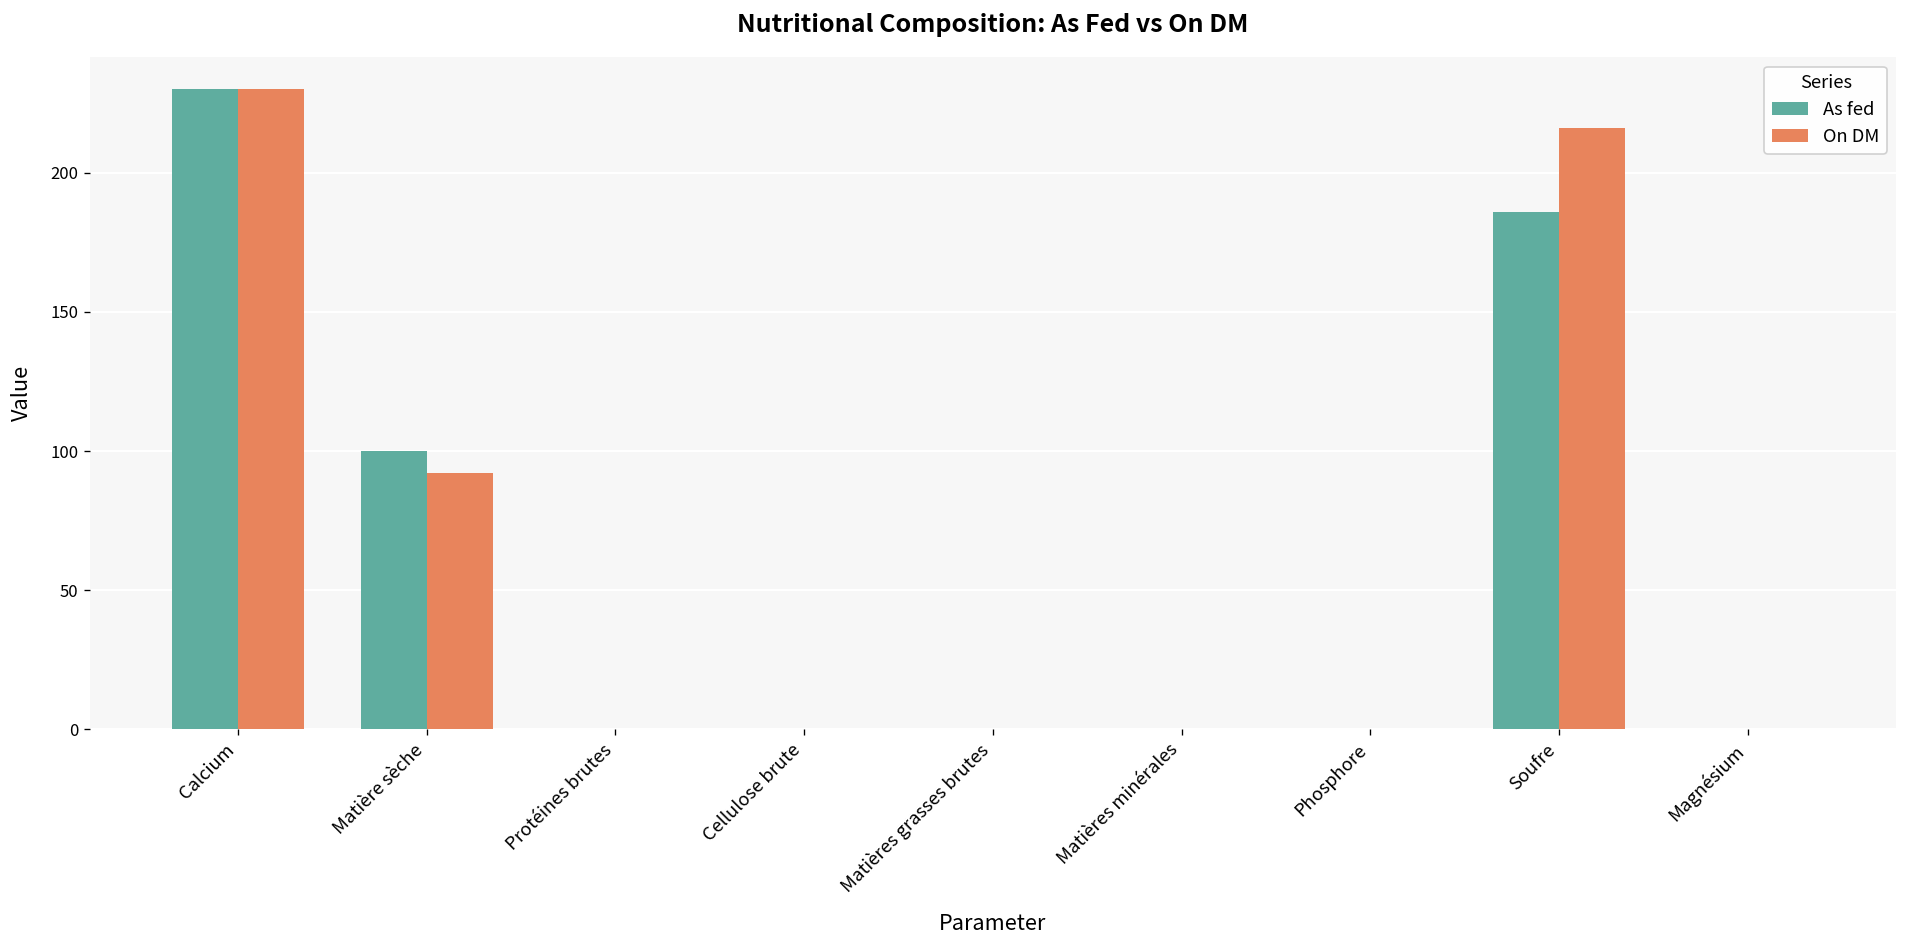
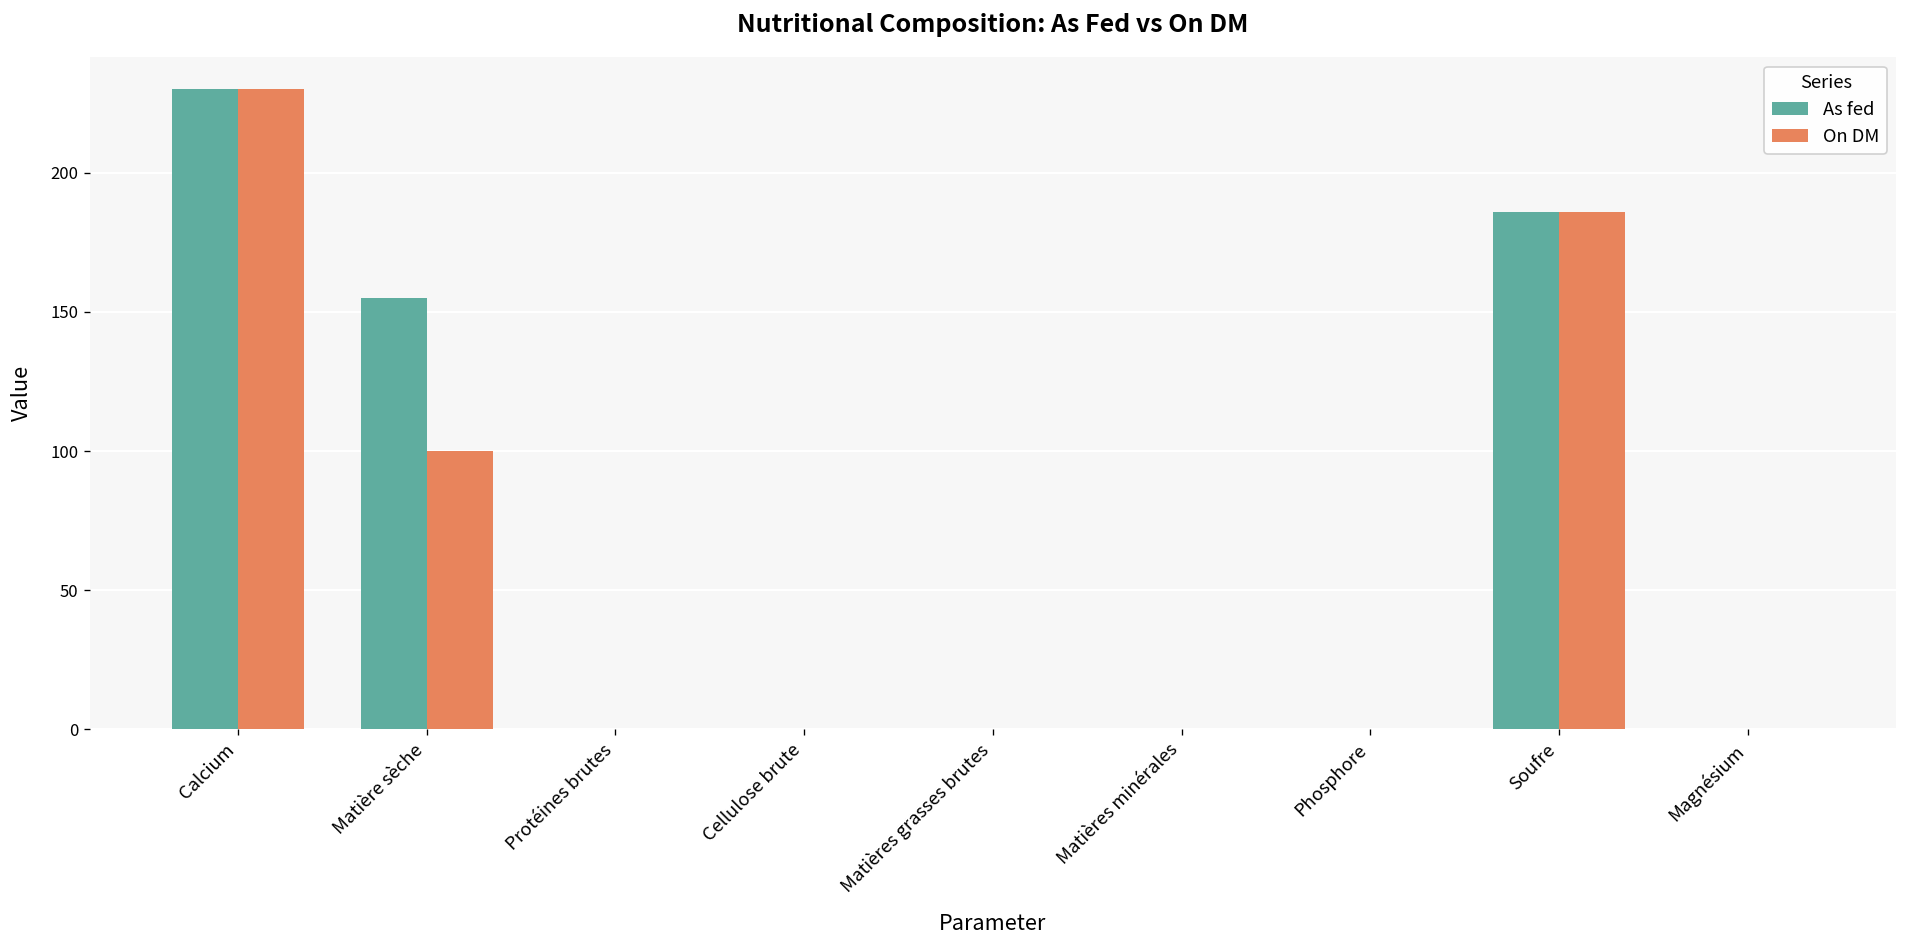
As fed, Matière sèche: 100 -> 155
On DM, Matière sèche: 92 -> 100
On DM, Soufre: 216 -> 186
